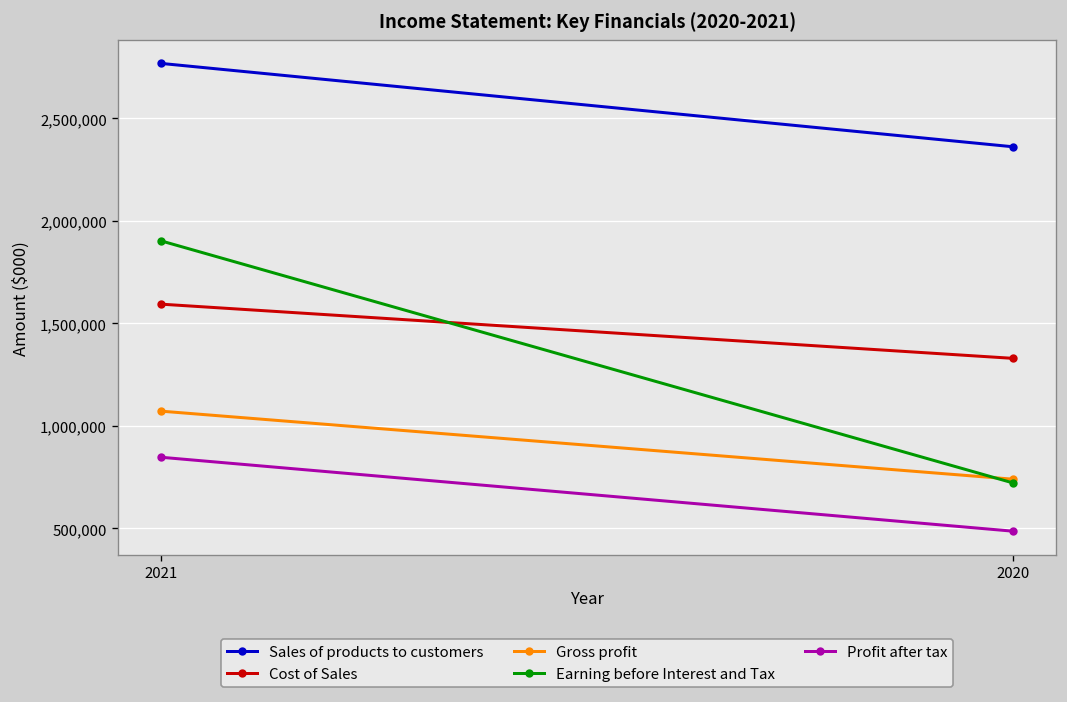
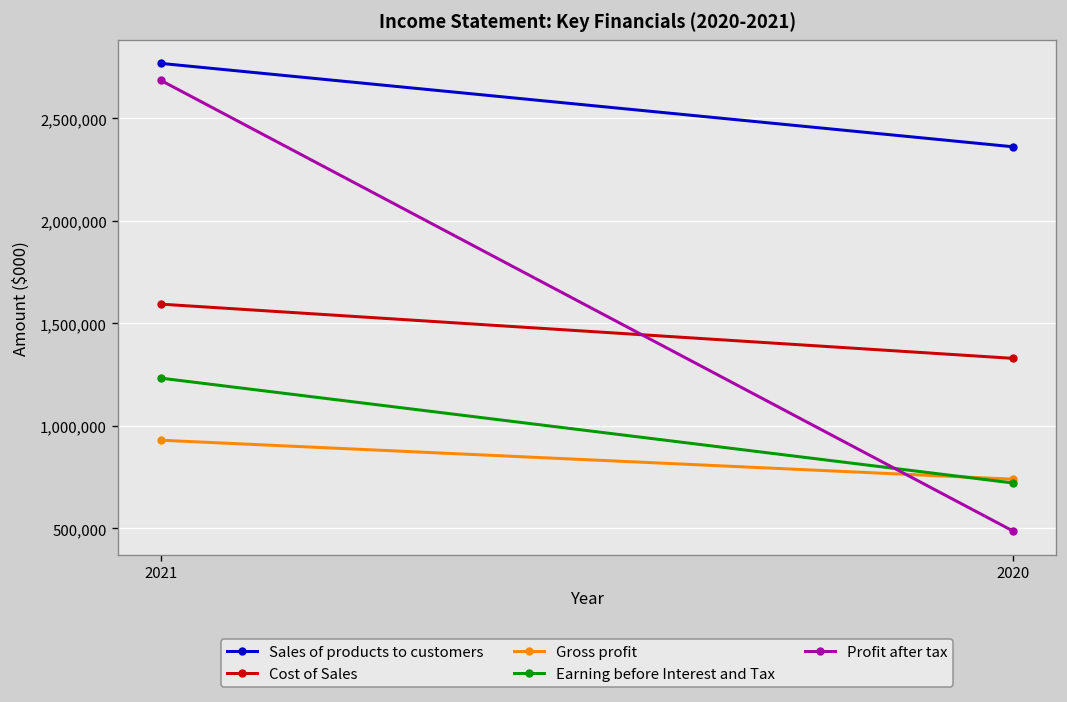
Gross profit, 2021: 1,070,000 -> 930,000
Earning before Interest and Tax, 2021: 1,900,000 -> 1,230,000
Profit after tax, 2021: 850,000 -> 2,680,000
